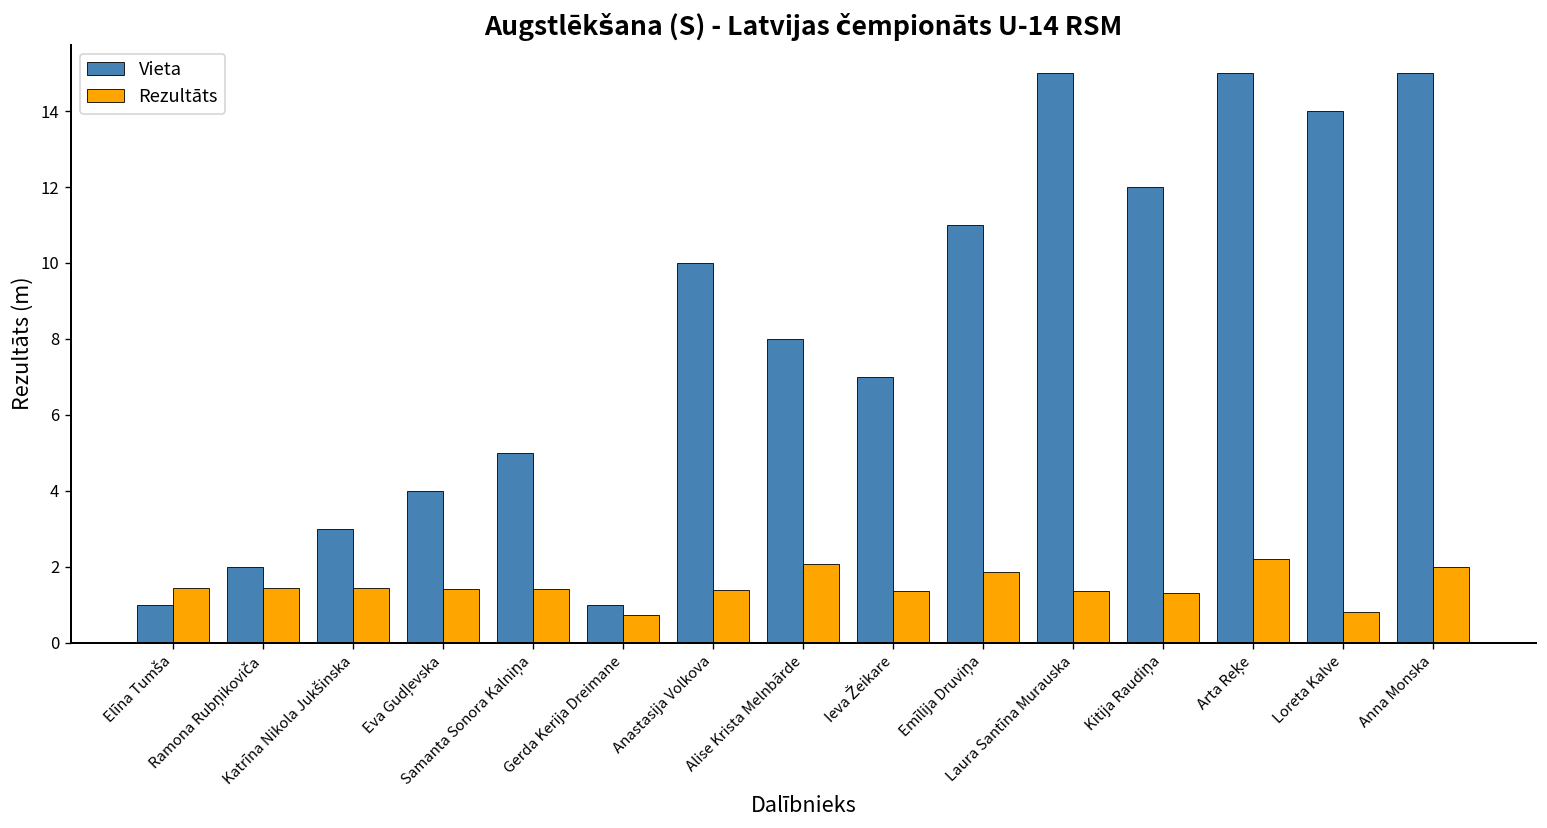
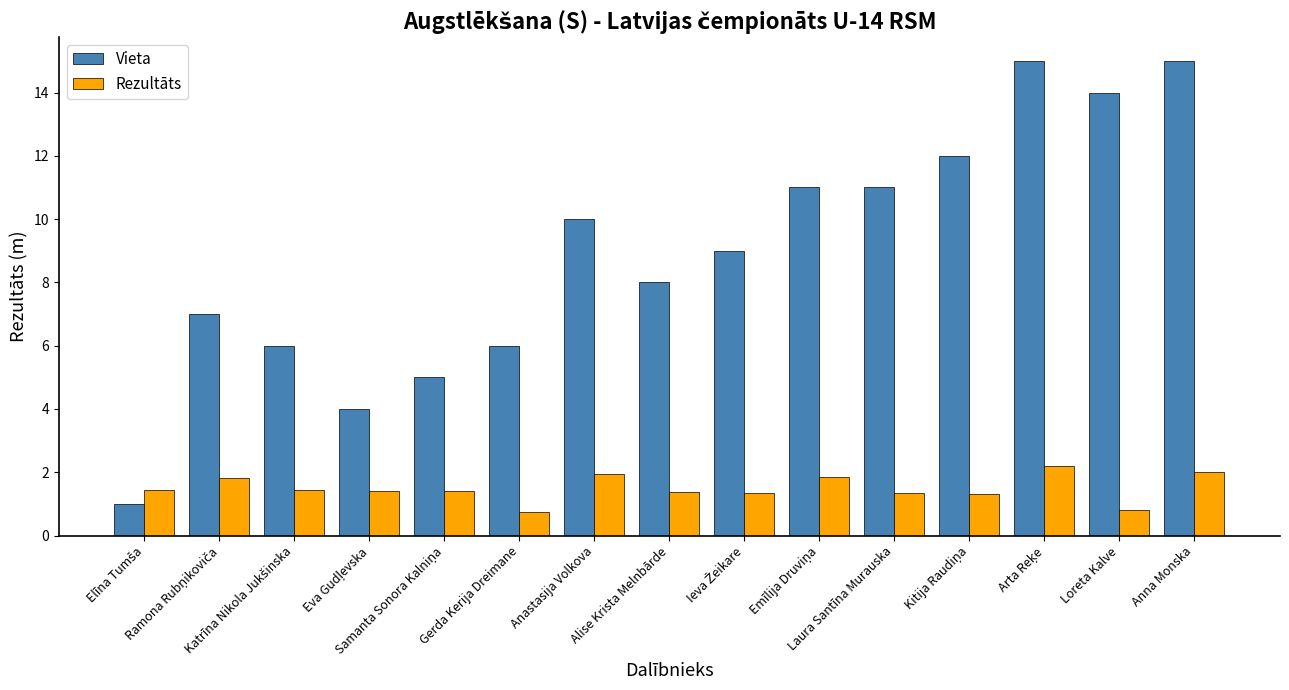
Vieta, Ramona Rubņikoviča: 2 -> 7
Rezultāts, Ramona Rubņikoviča: 1.4 -> 1.8
Vieta, Katrīna Nikola Jukšinska: 3 -> 6
Vieta, Gerda Kerija Dreimane: 1 -> 6
Rezultāts, Anastasija Volkova: 1.4 -> 2.0
Rezultāts, Alise Krista Melnbārde: 2.1 -> 1.4
Vieta, Ieva Žeikare: 7 -> 9
Vieta, Laura Santīna Murauska: 15 -> 11
